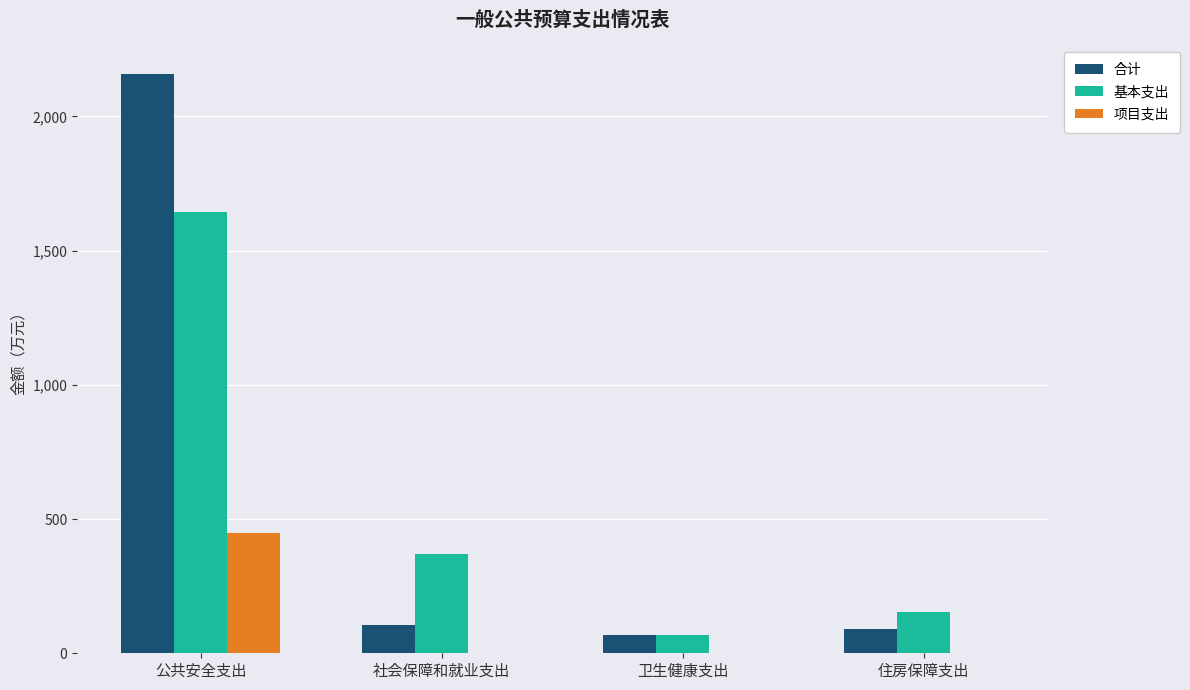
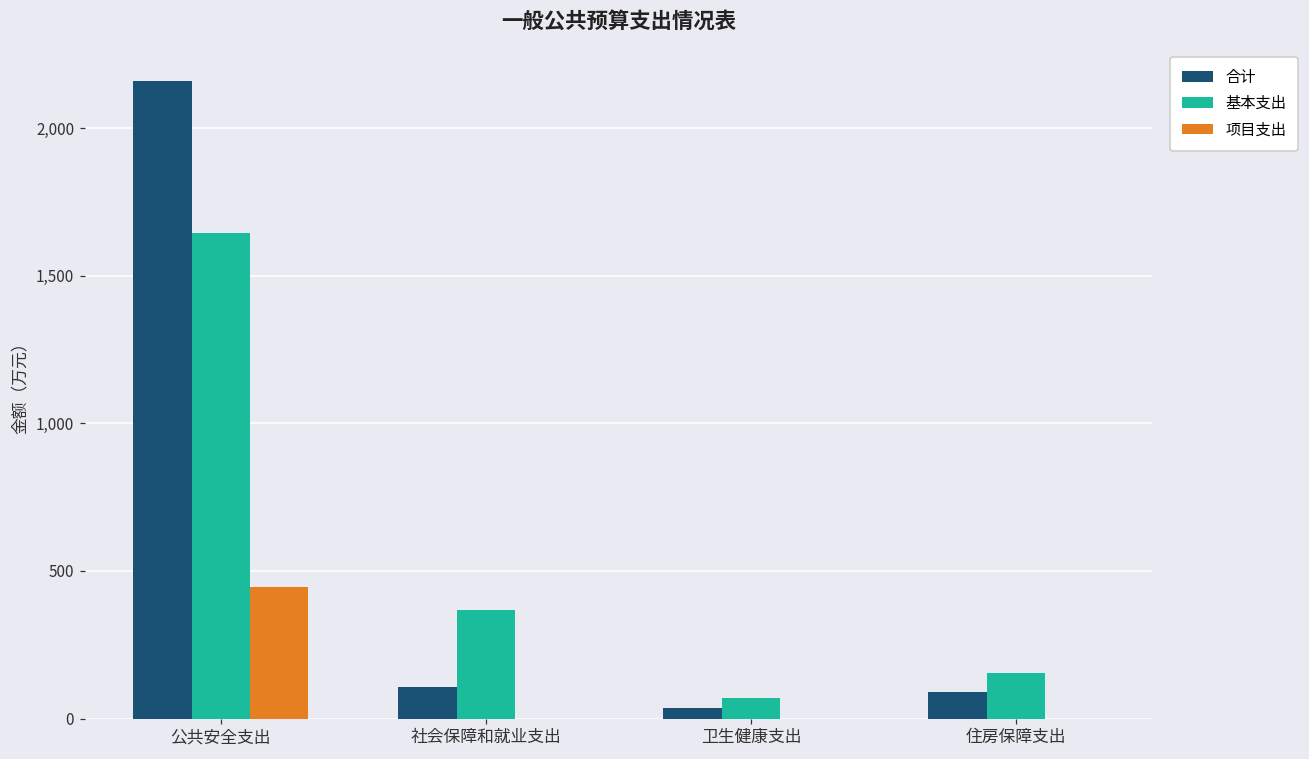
合计, 卫生健康支出: 70 -> 30
